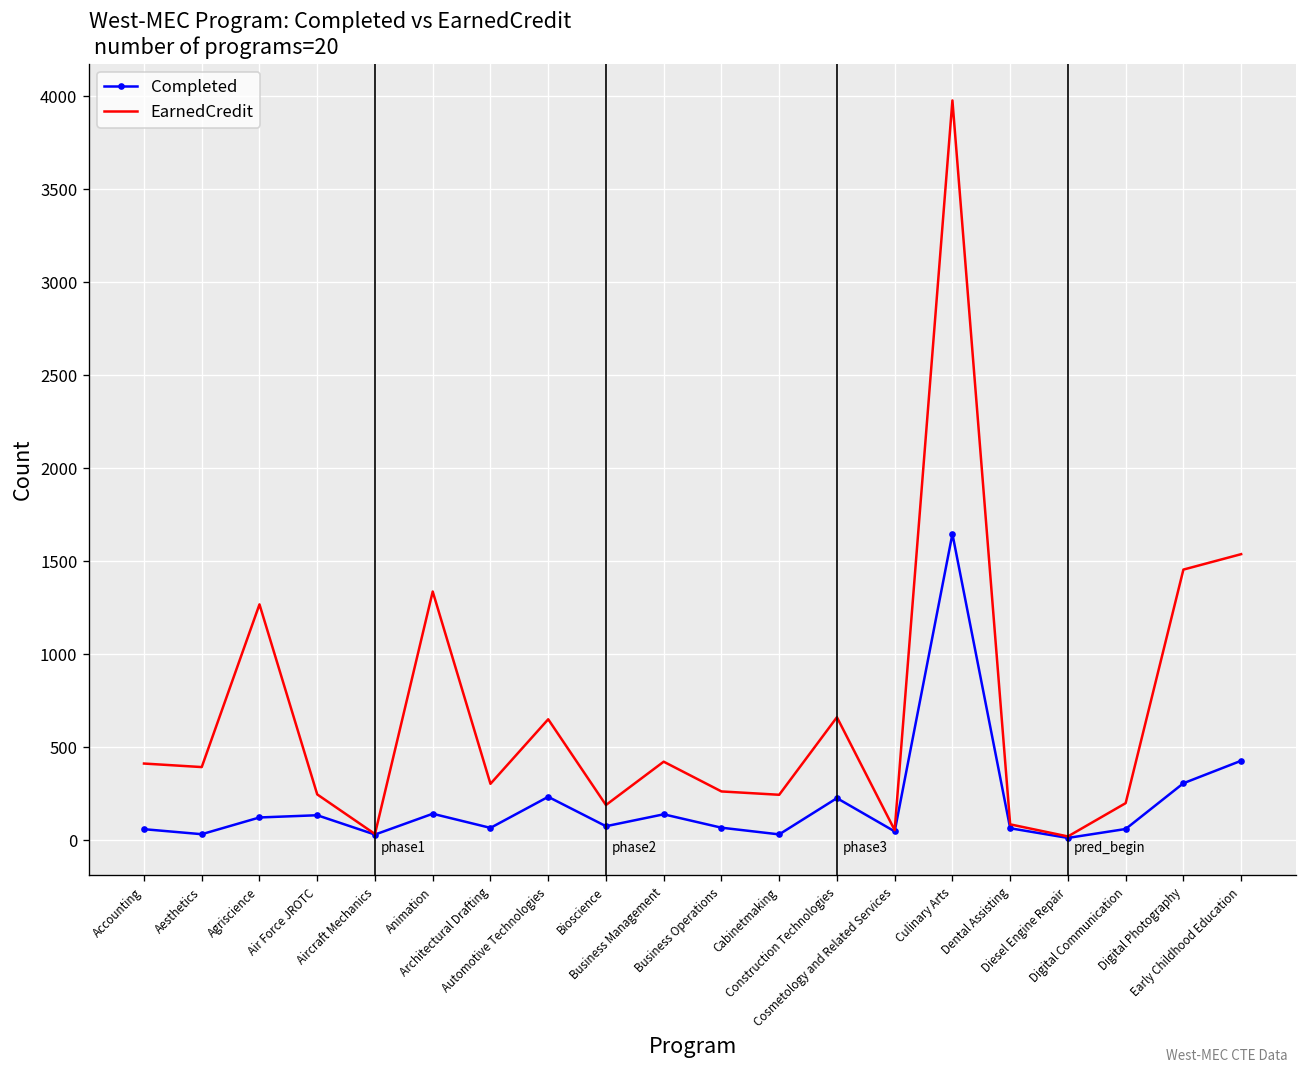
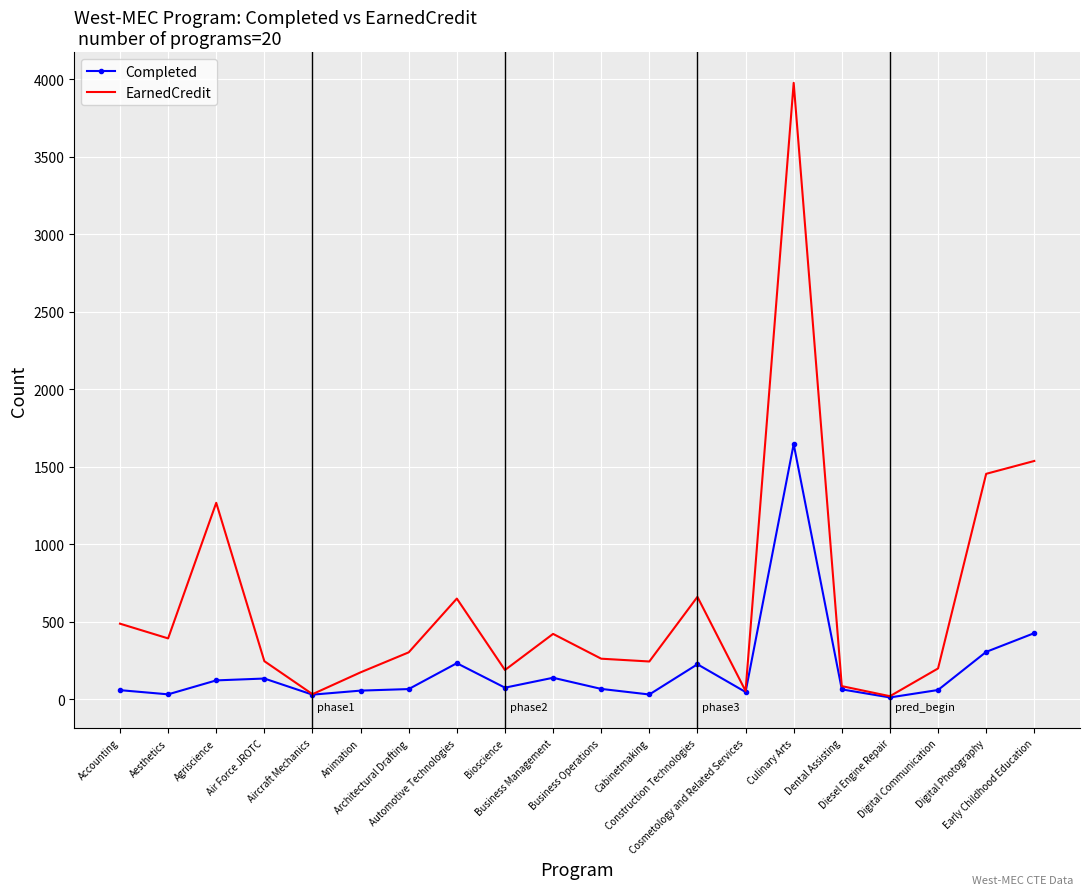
EarnedCredit, Accounting: 410 -> 490
Completed, Animation: 140 -> 60
EarnedCredit, Animation: 1340 -> 170
